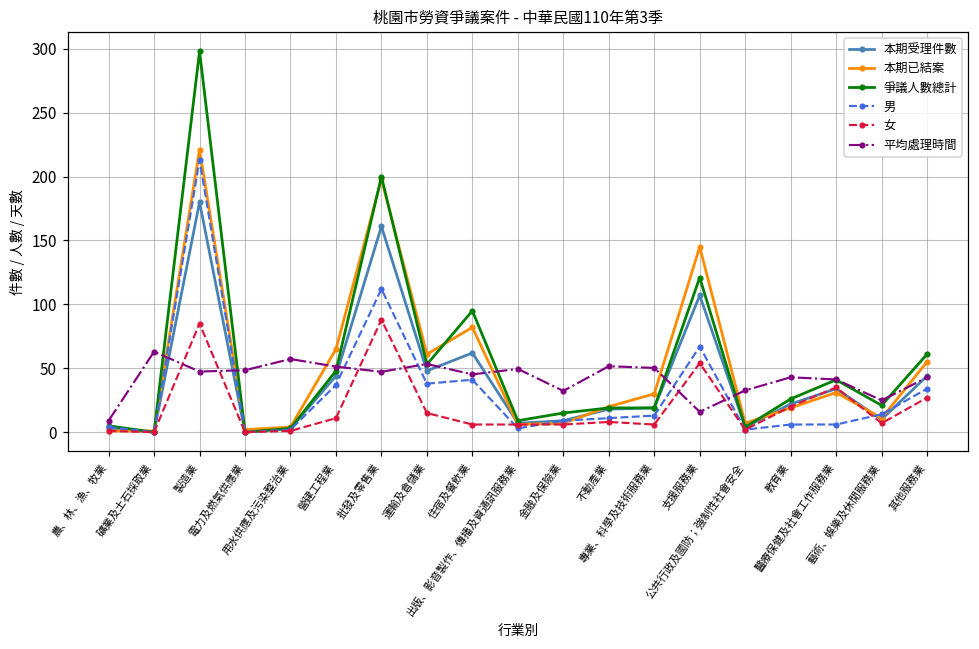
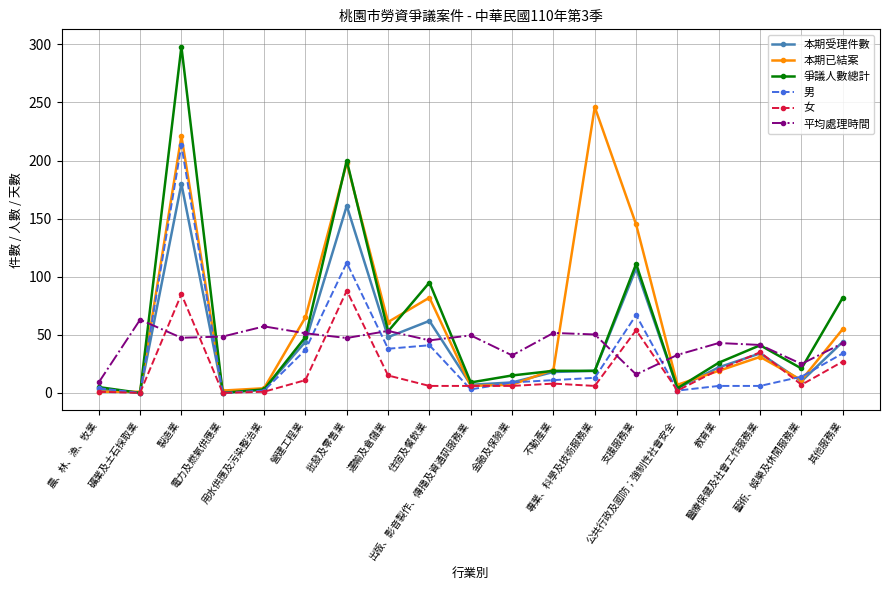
本期已結案, 專業、科學及技術服務業: 30 -> 246
爭議人數總計, 支援服務業: 121 -> 111
爭議人數總計, 其他服務業: 61 -> 82
